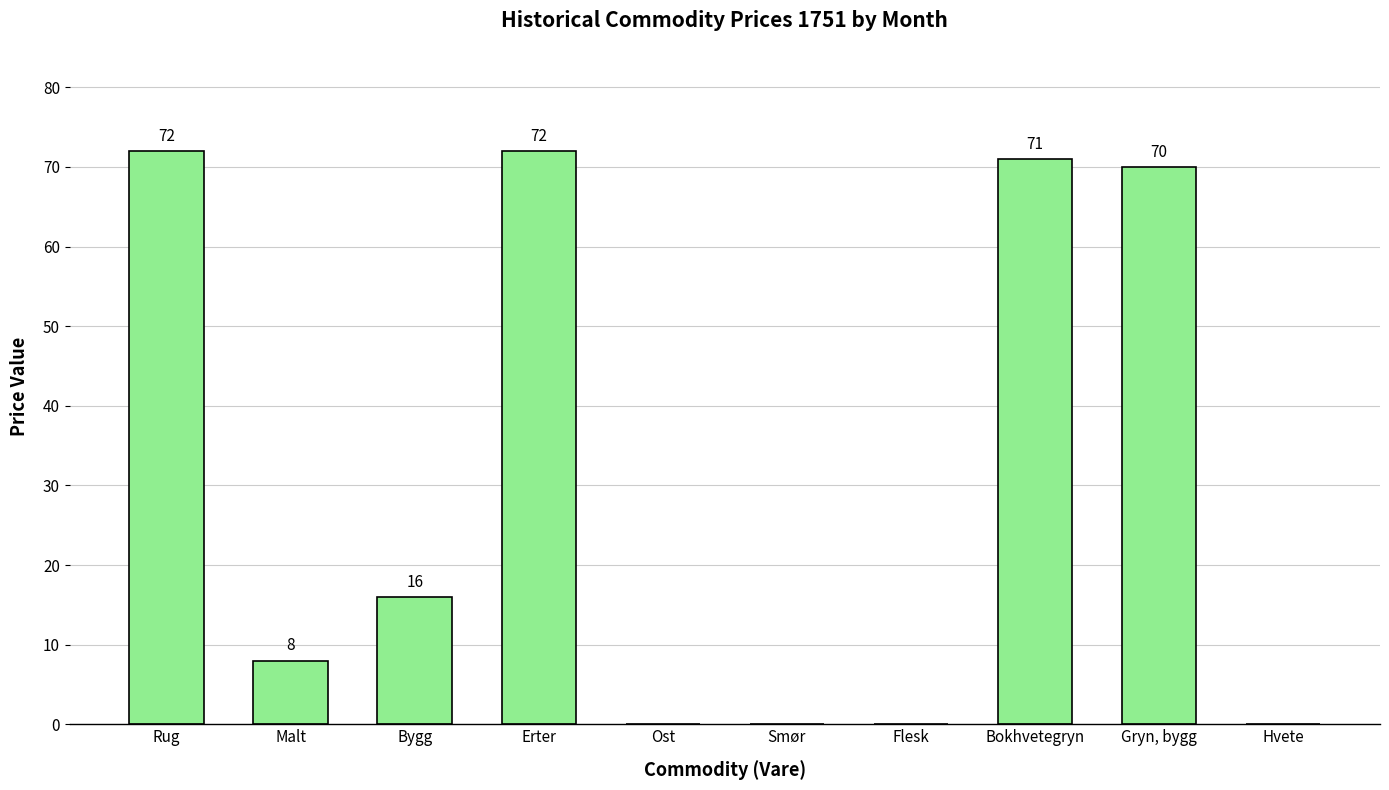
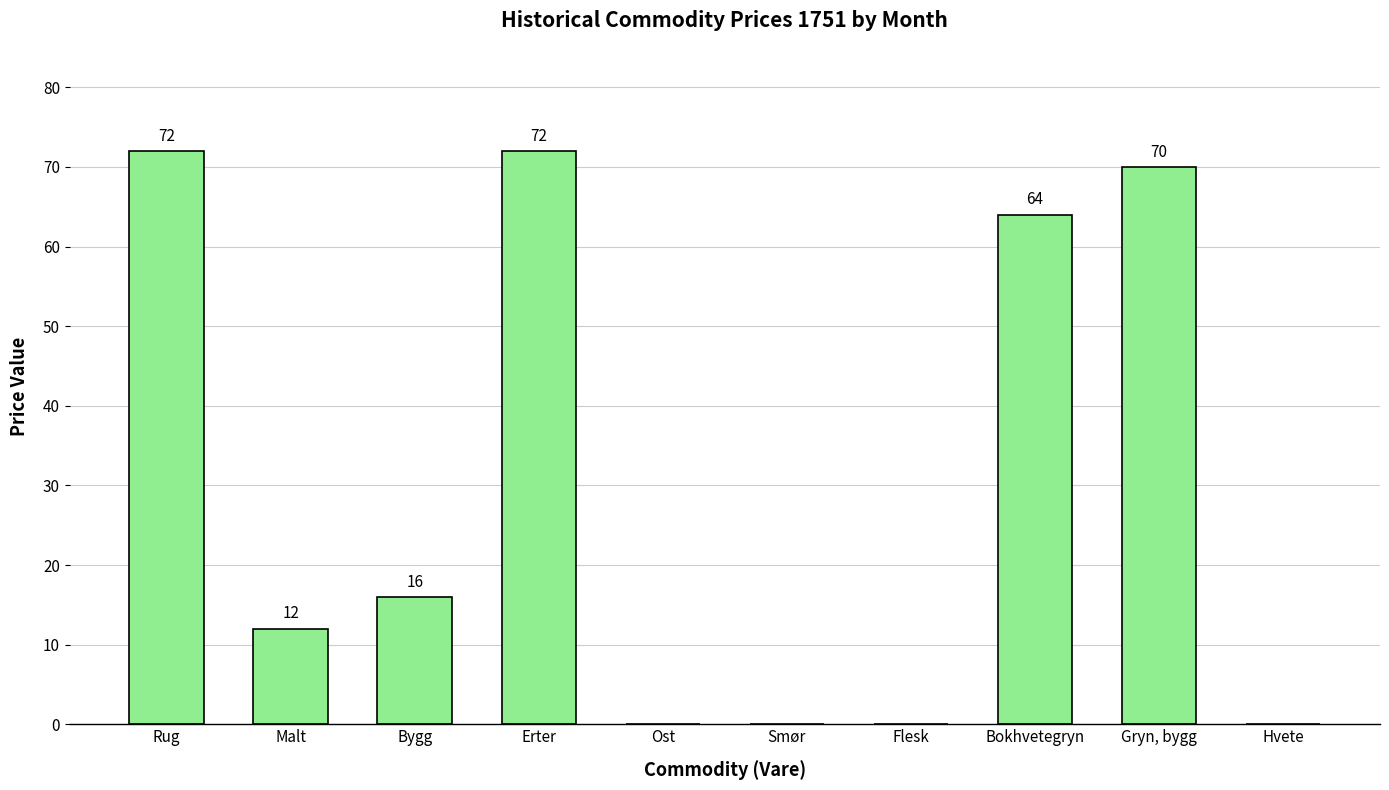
Malt: 8 -> 12
Bokhvetegryn: 71 -> 64
